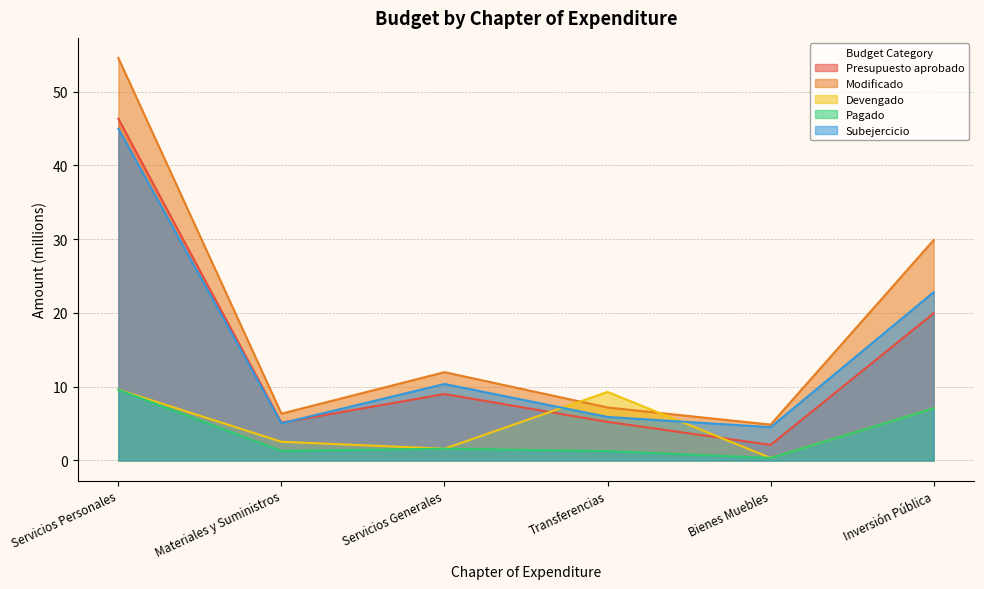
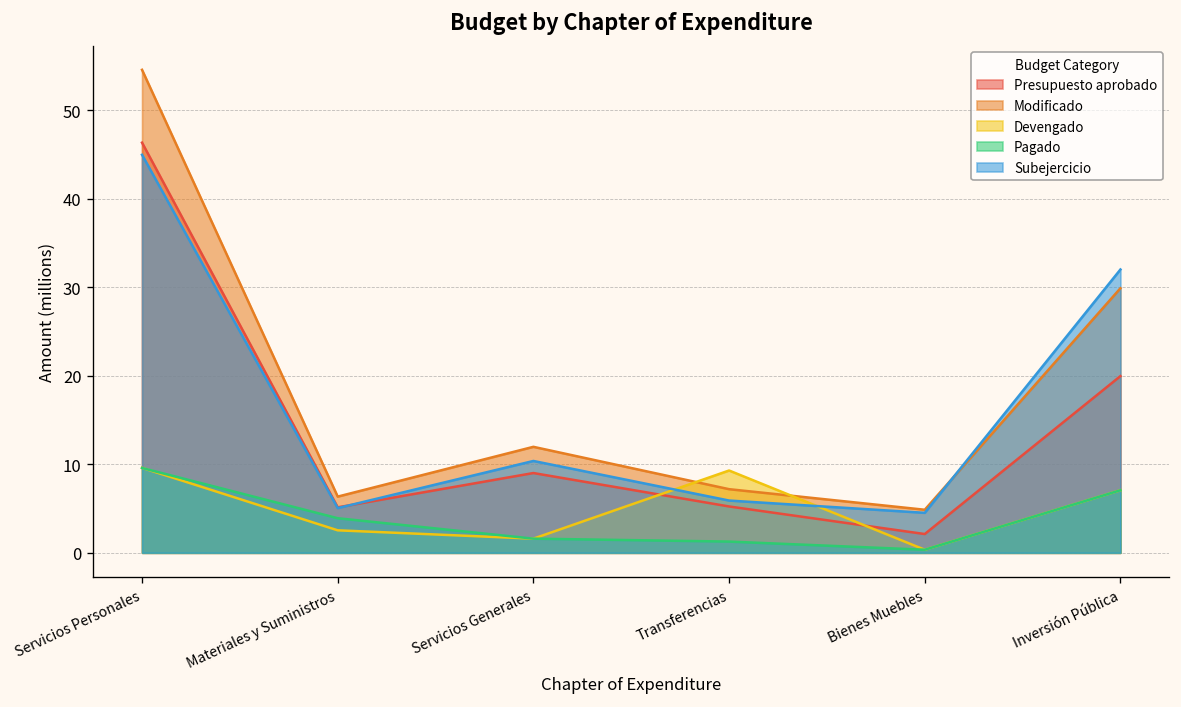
Pagado, Materiales y Suministros: 1 -> 4
Subejercicio, Inversión Pública: 23 -> 32
